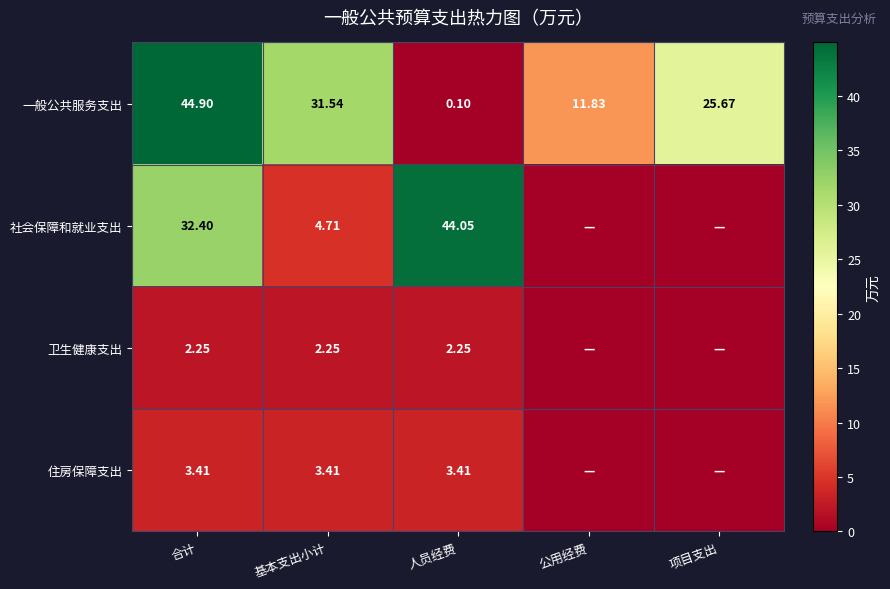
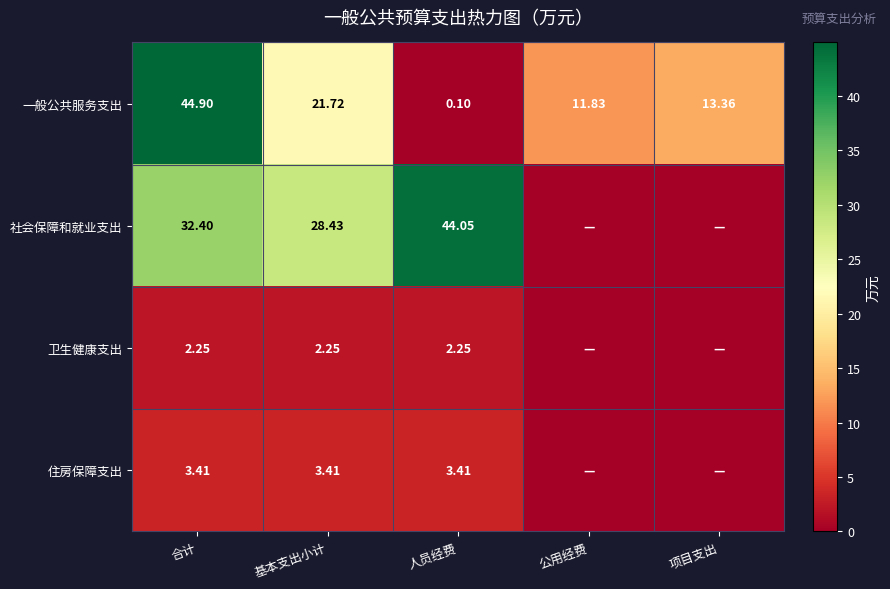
一般公共服务支出, 基本支出小计: 31.54 -> 21.72
一般公共服务支出, 项目支出: 25.67 -> 13.36
社会保障和就业支出, 基本支出小计: 4.71 -> 28.43
